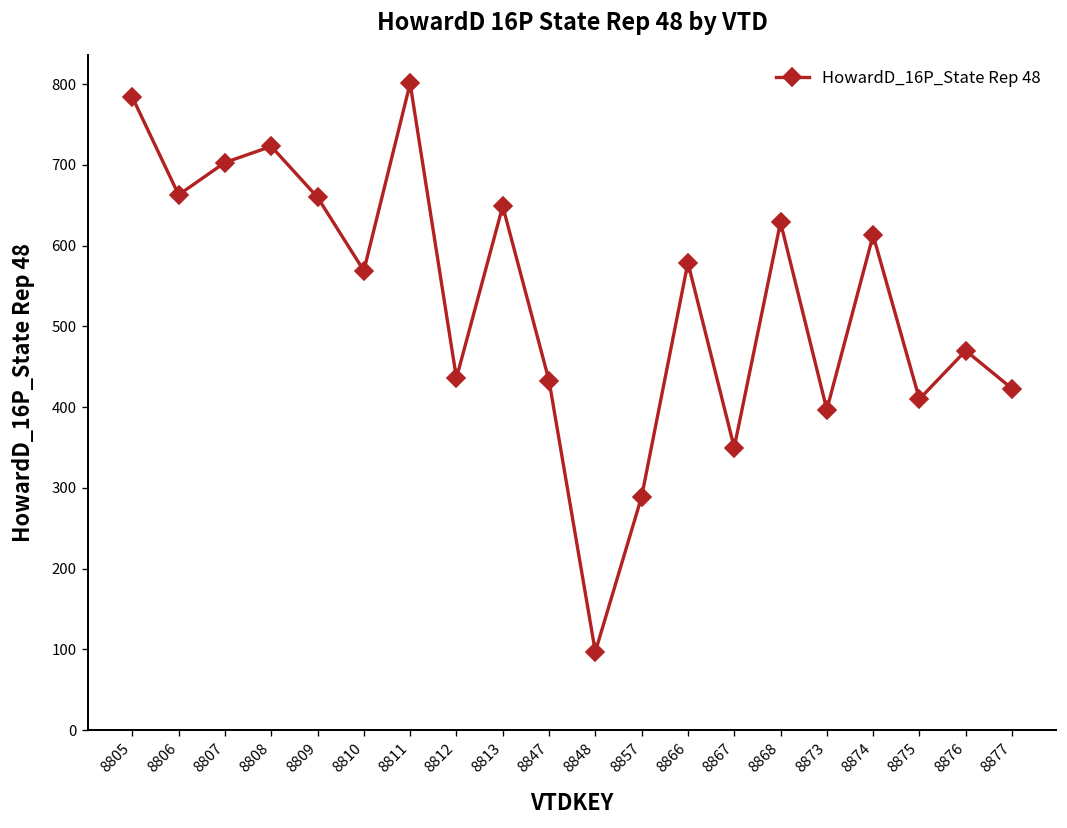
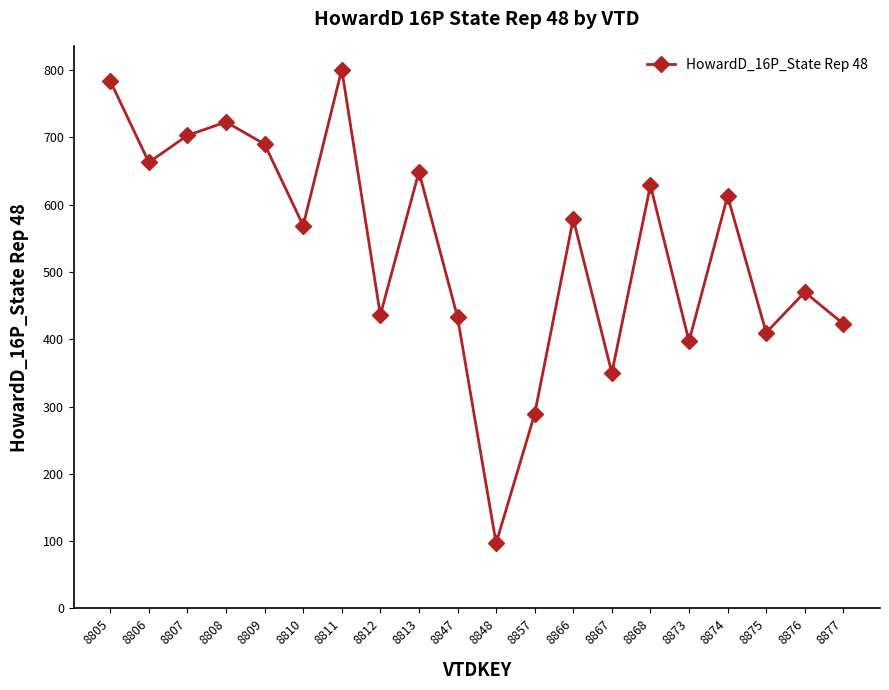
8809: 660 -> 690
